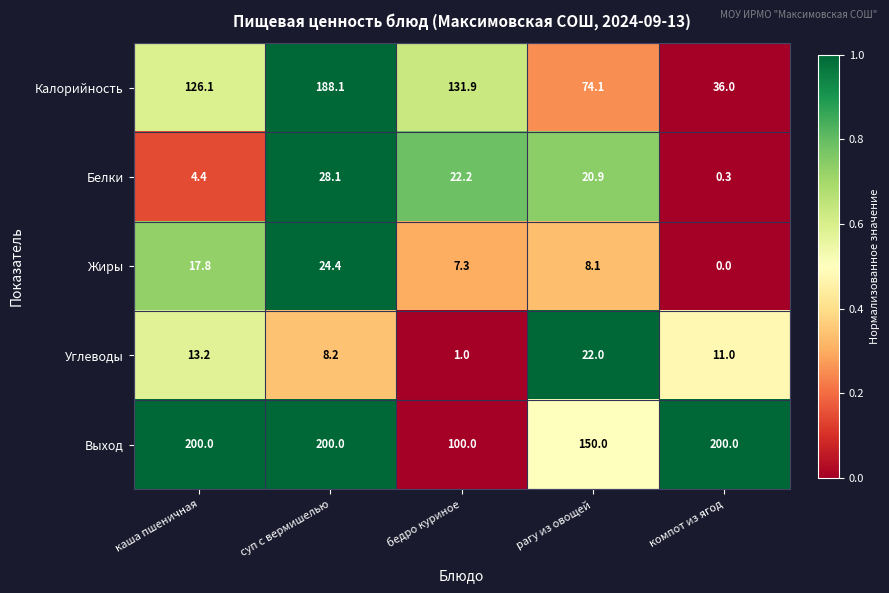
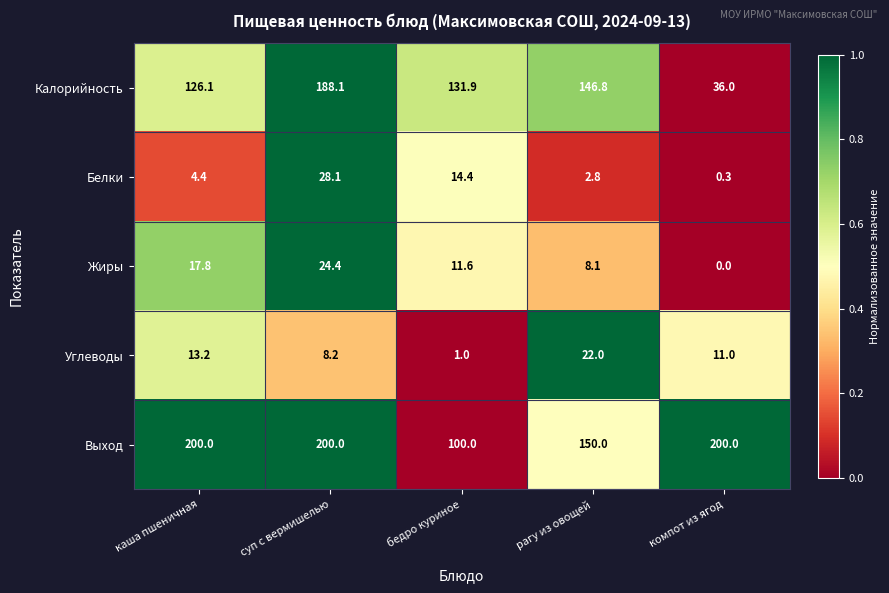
Калорийность, рагу из овощей: 74.1 -> 146.8
Белки, бедро куриное: 22.2 -> 14.4
Белки, рагу из овощей: 20.9 -> 2.8
Жиры, бедро куриное: 7.3 -> 11.6
